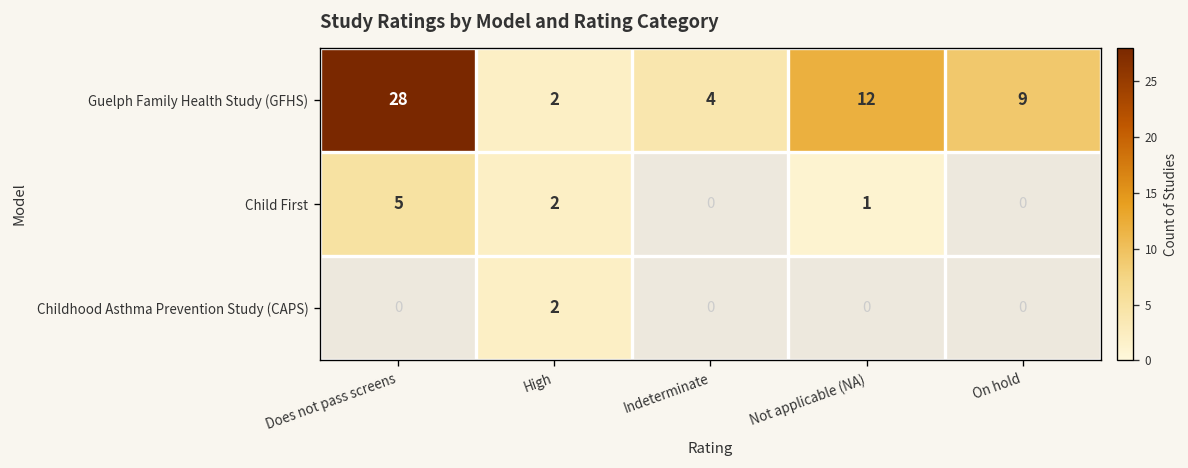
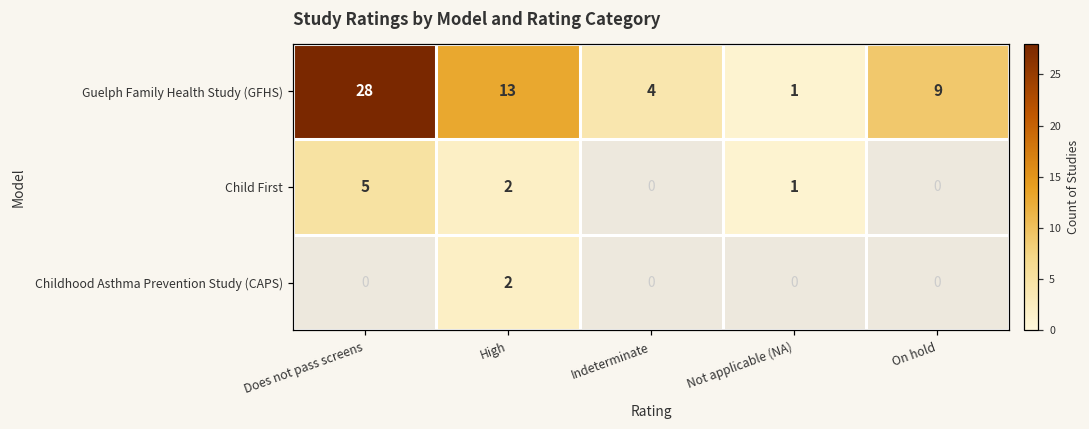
Guelph Family Health Study (GFHS), High: 2 -> 13
Guelph Family Health Study (GFHS), Not applicable (NA): 12 -> 1
